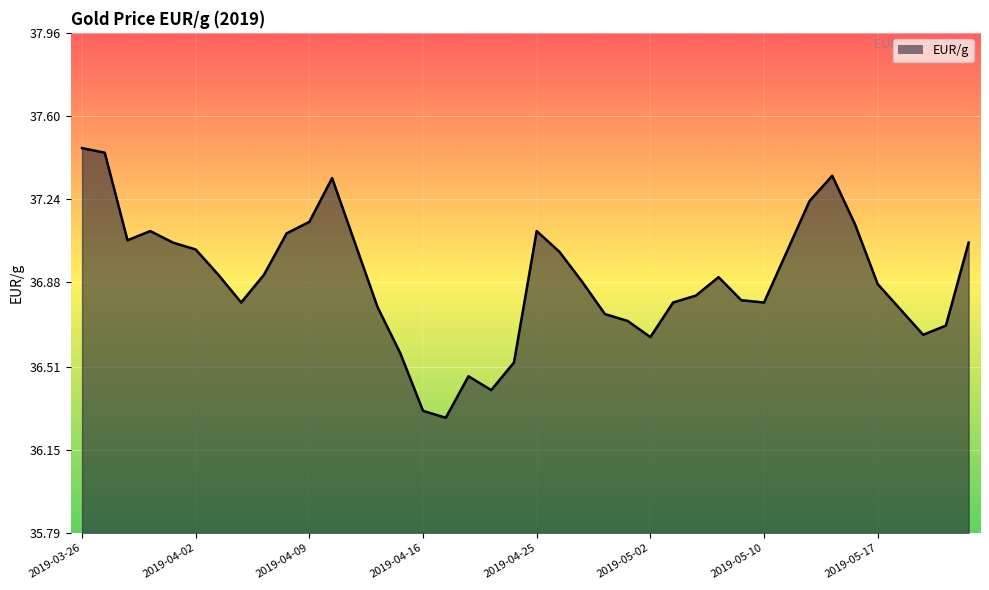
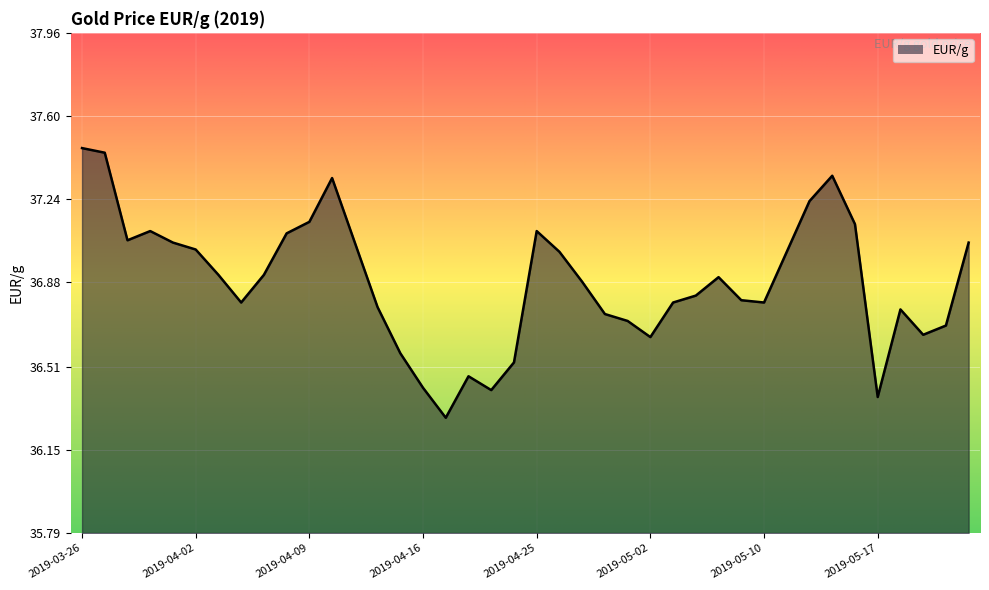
2019-04-16: 36.32 -> 36.42
2019-05-17: 36.87 -> 36.38
